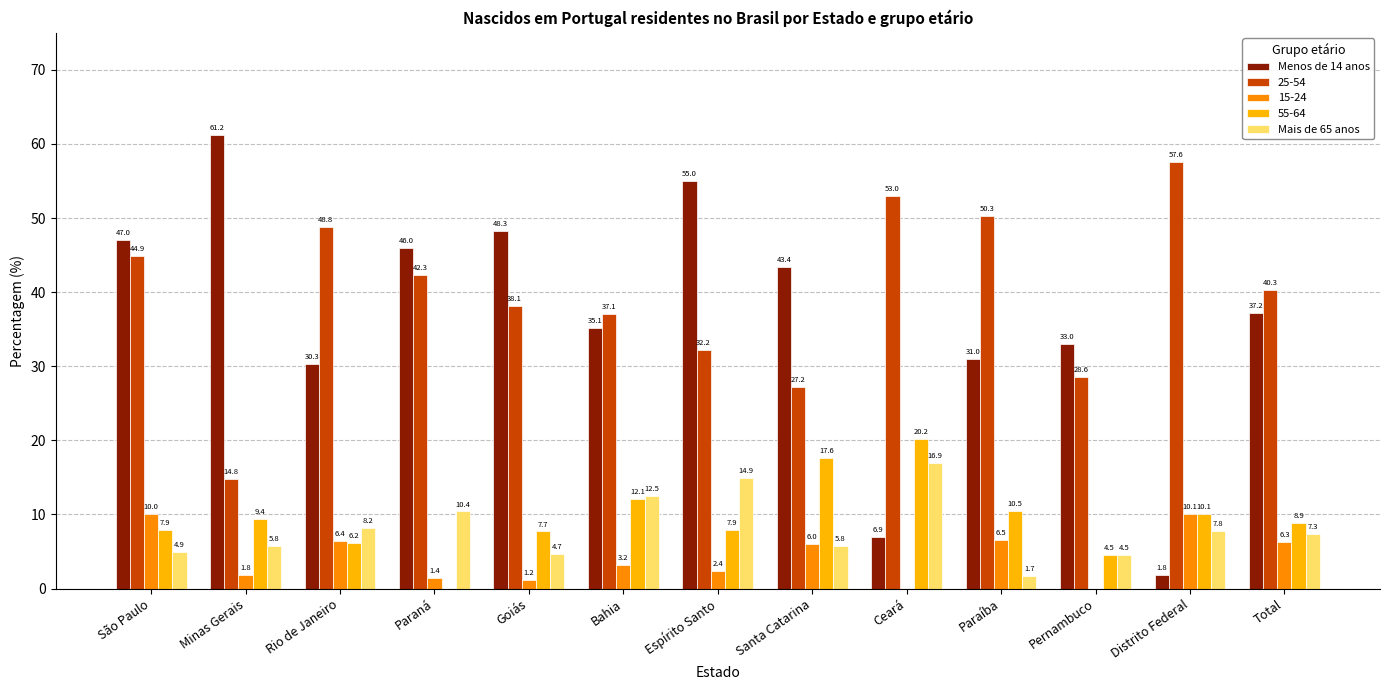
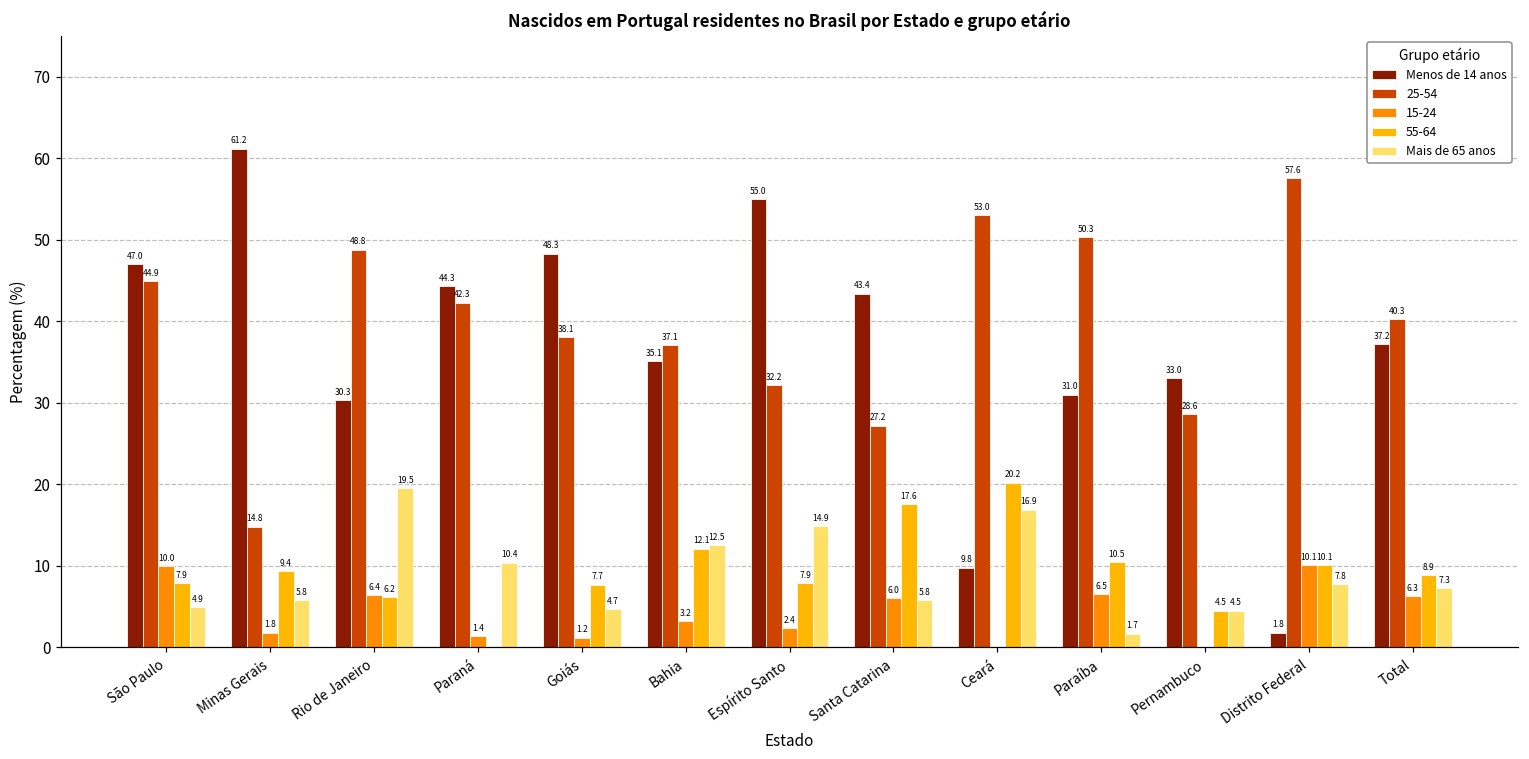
Mais de 65 anos, Rio de Janeiro: 8.2 -> 19.5
Menos de 14 anos, Paraná: 46.0 -> 44.3
Menos de 14 anos, Ceará: 6.9 -> 9.8
